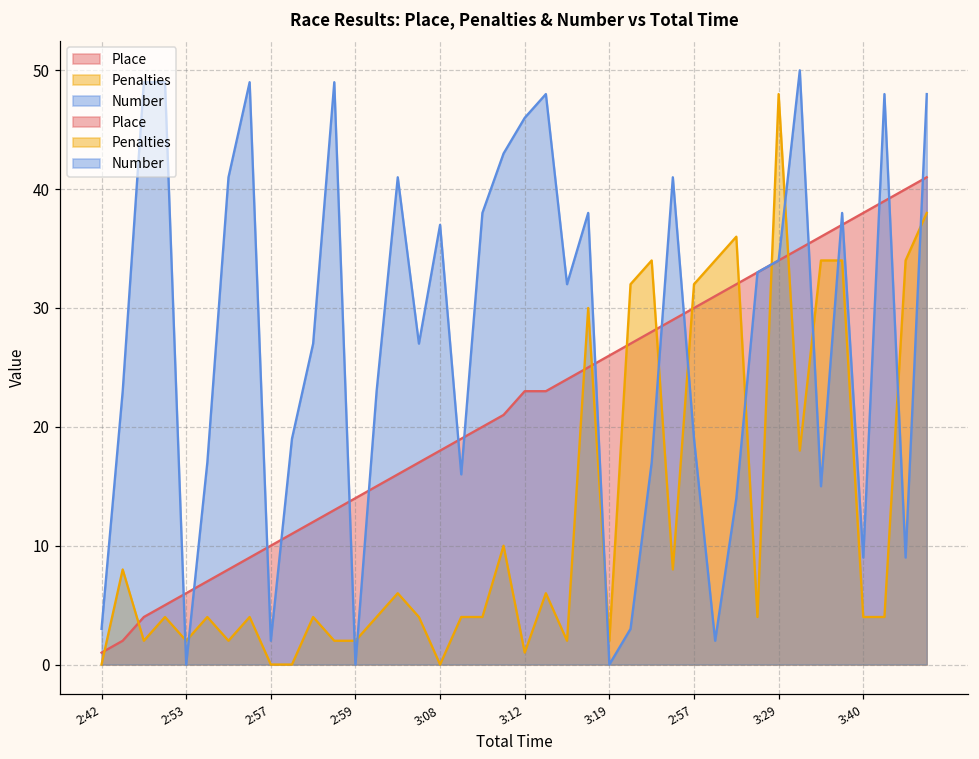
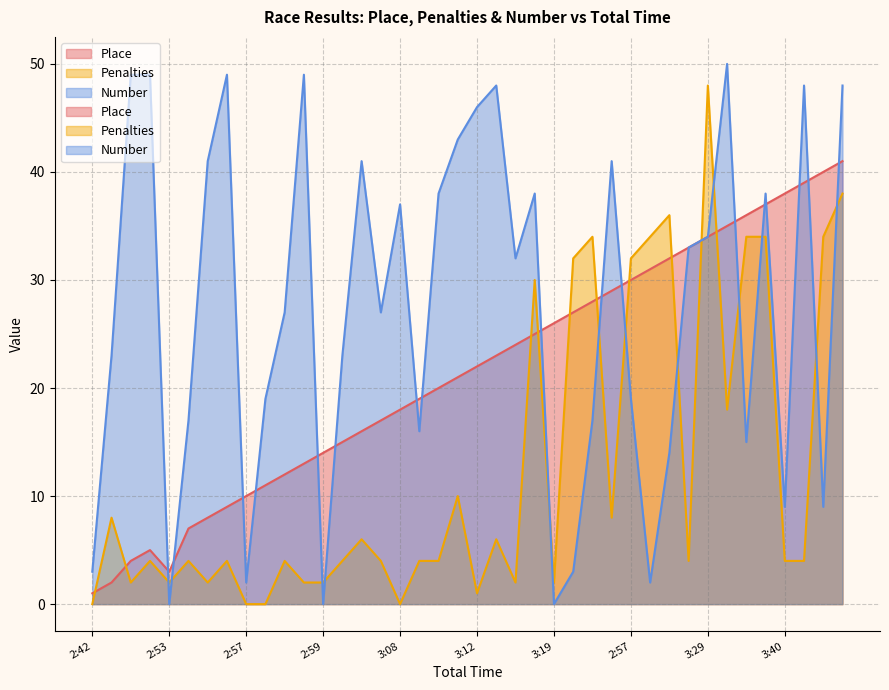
Place, 2:53: 6 -> 3
Place, 3:12: 23 -> 22
